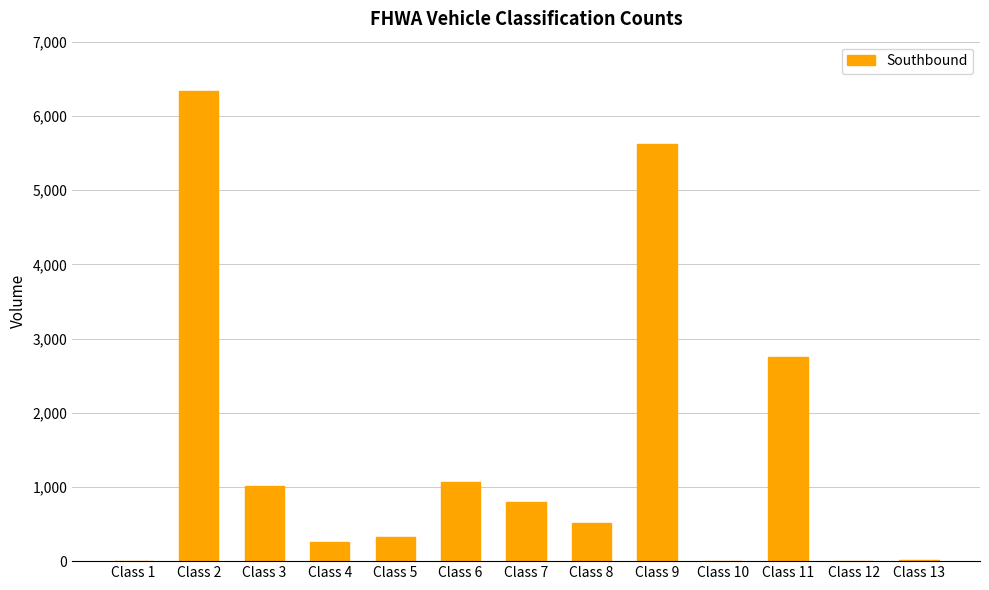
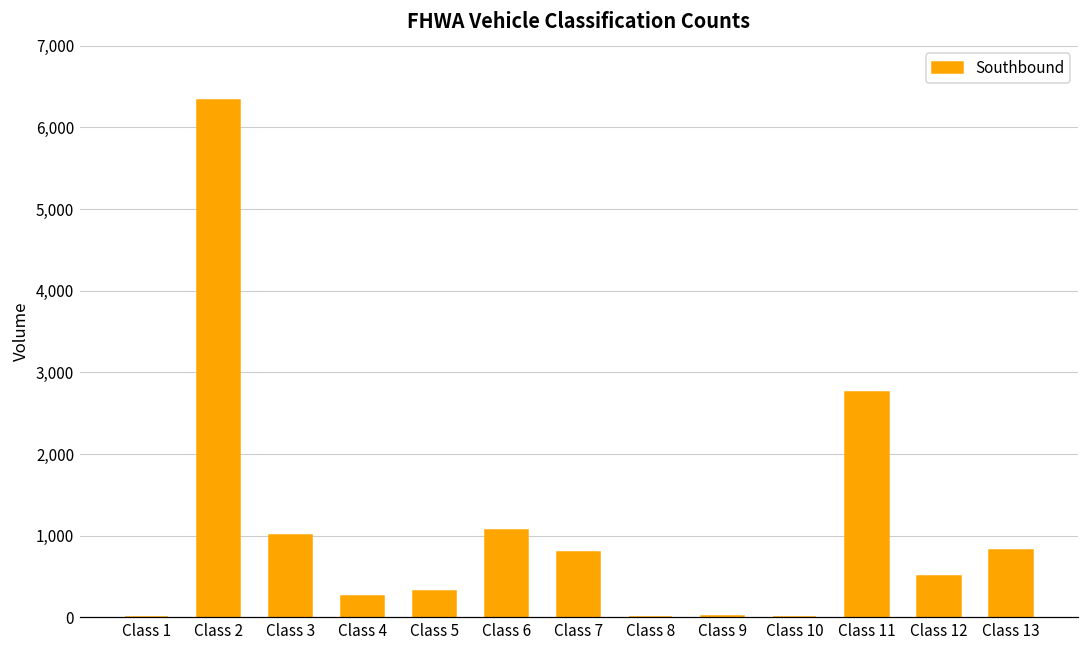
Class 8: 500 -> 0
Class 9: 5,600 -> 0
Class 12: 0 -> 500
Class 13: 0 -> 800
